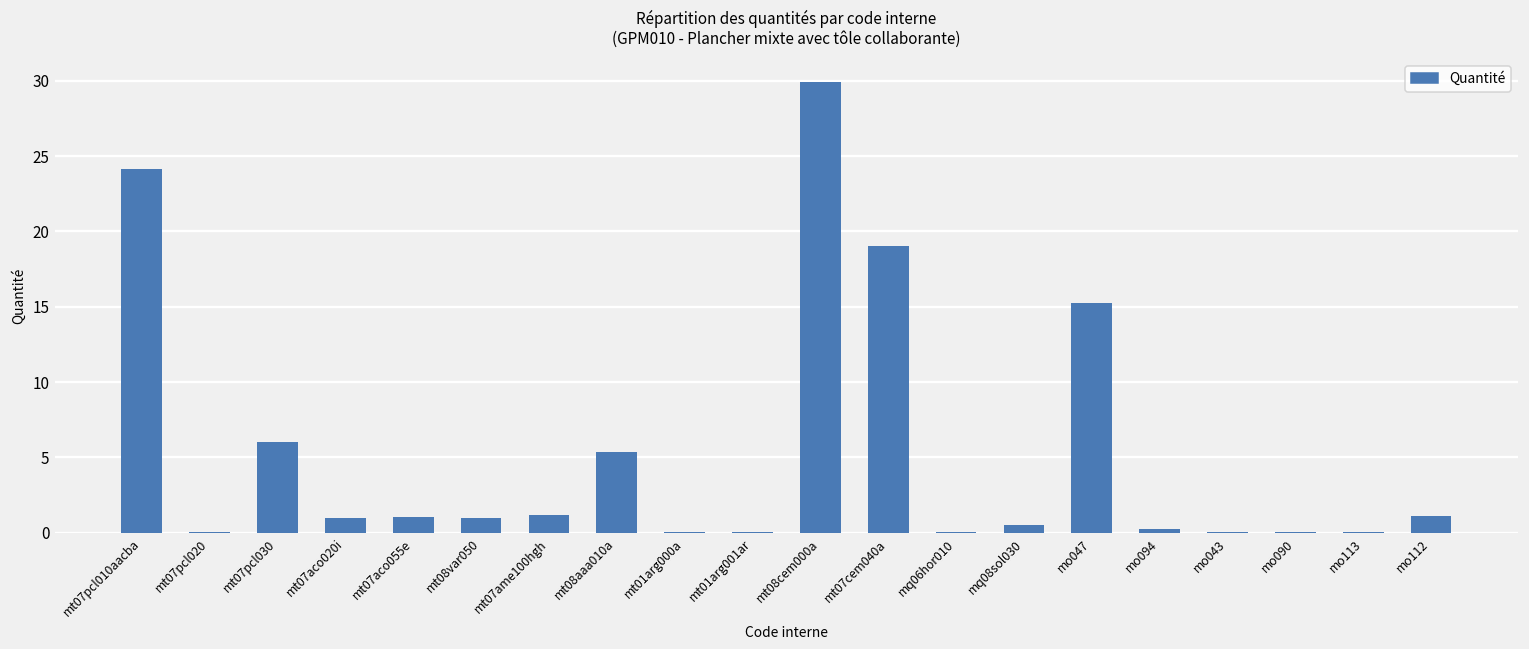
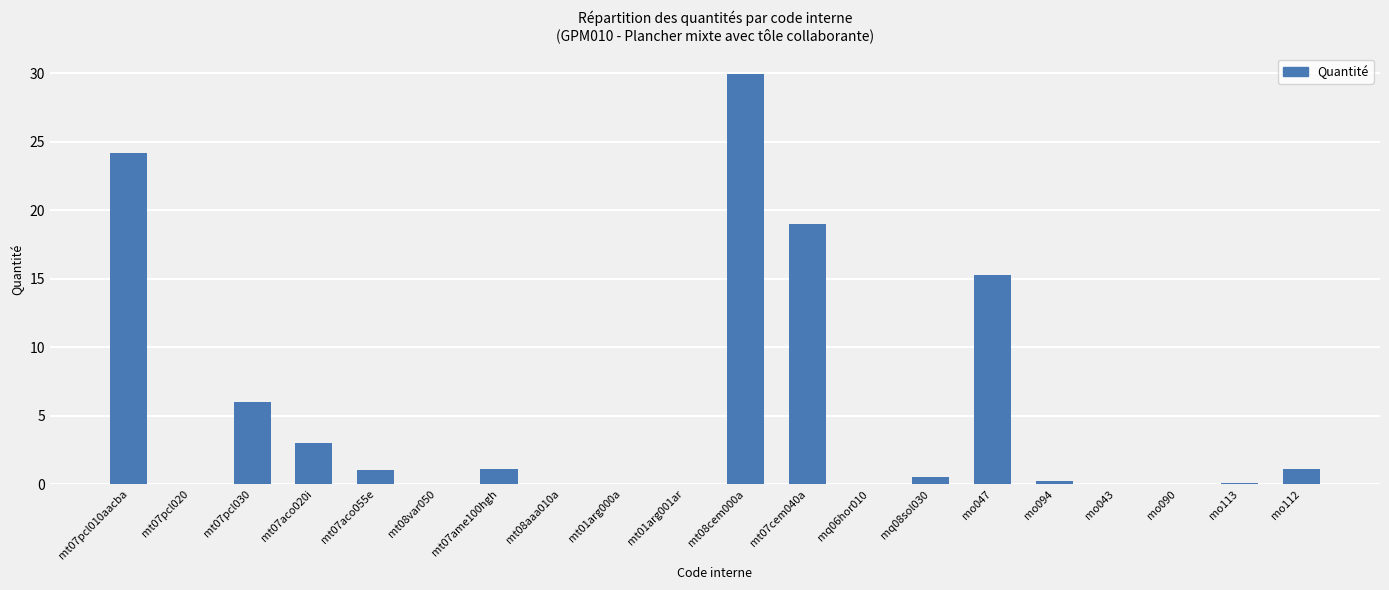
mt07aco020i: 1 -> 3
mt08var050: 1.0 -> 0.0
mt08aaa010a: 5.4 -> 0.0
